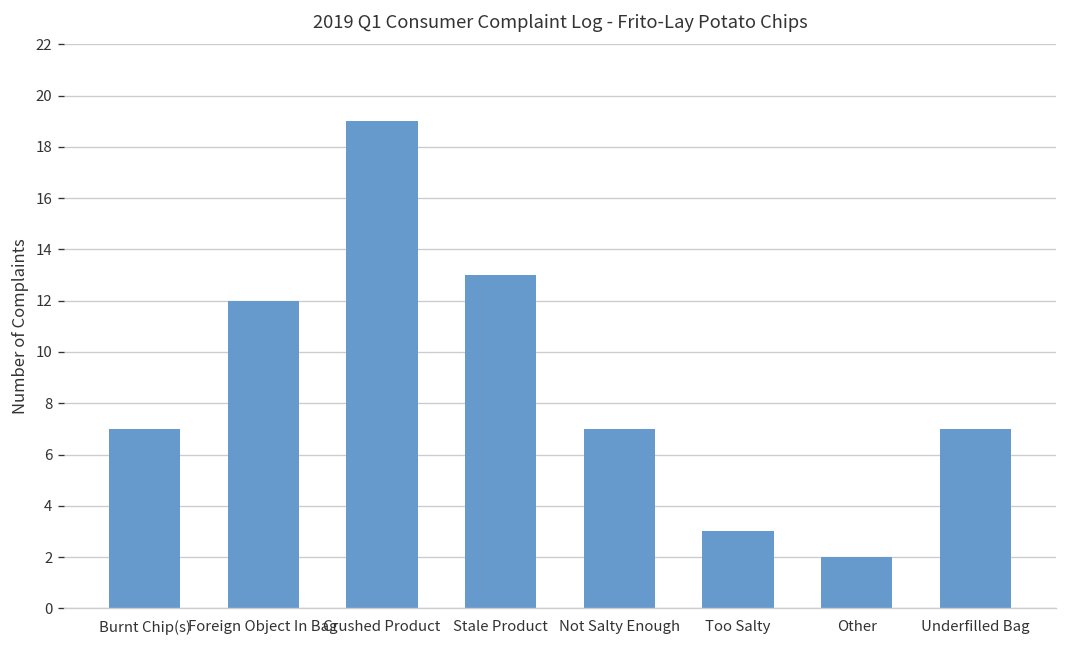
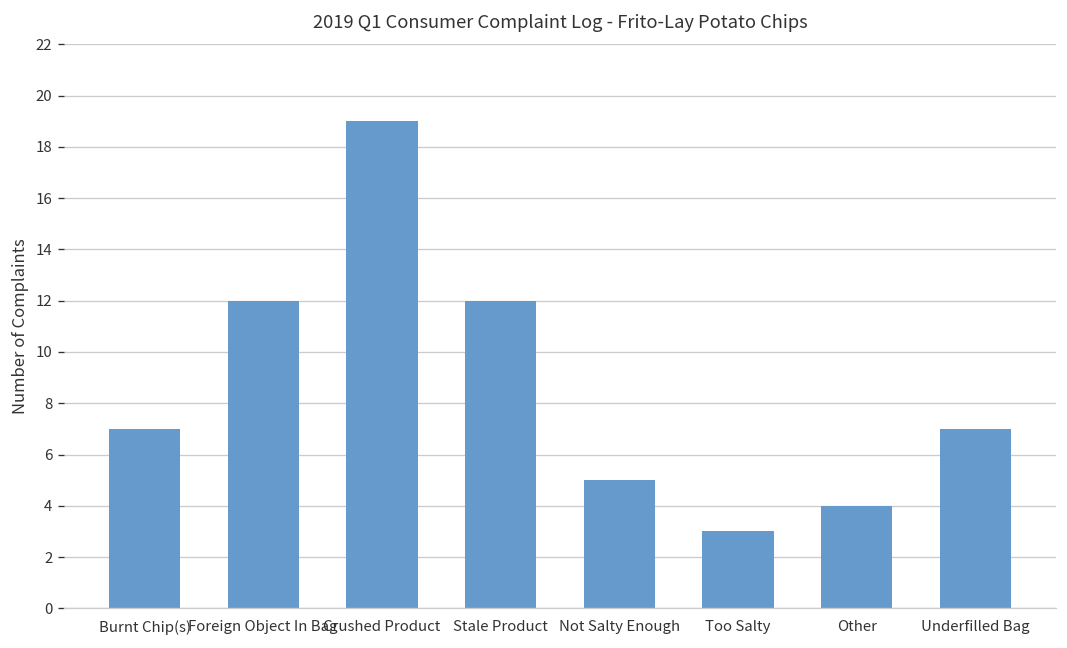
Stale Product: 13 -> 12
Not Salty Enough: 7 -> 5
Other: 2 -> 4
